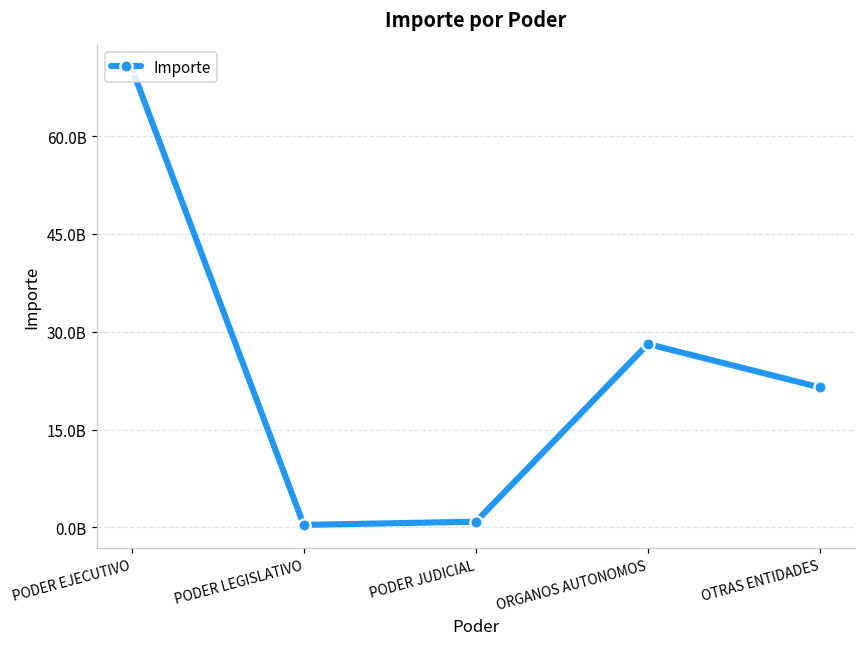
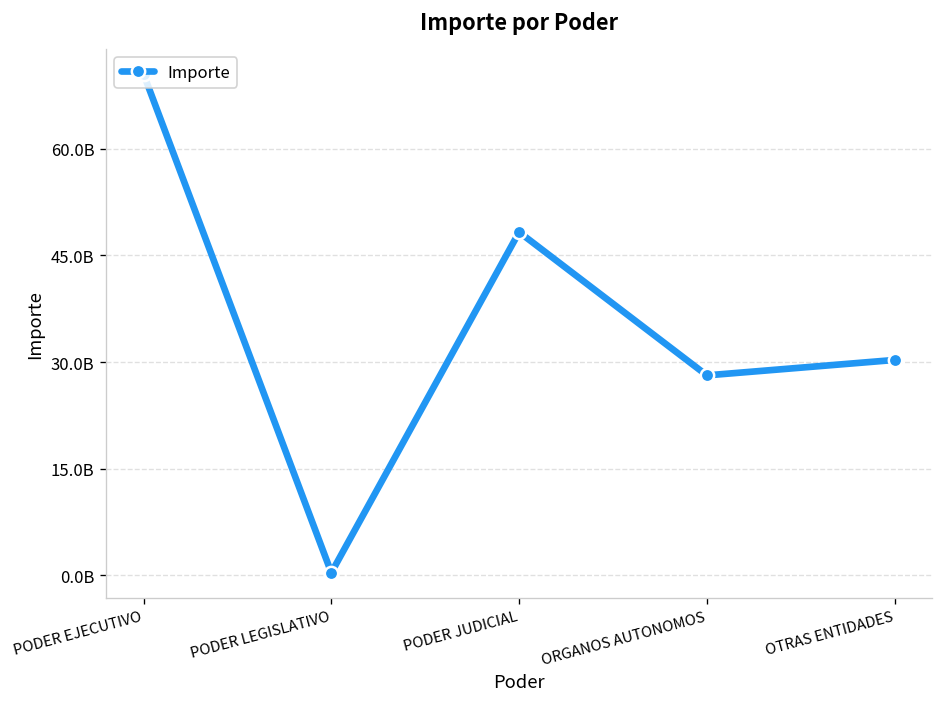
PODER JUDICIAL: 1000000000 -> 48000000000
OTRAS ENTIDADES: 21000000000 -> 30000000000
